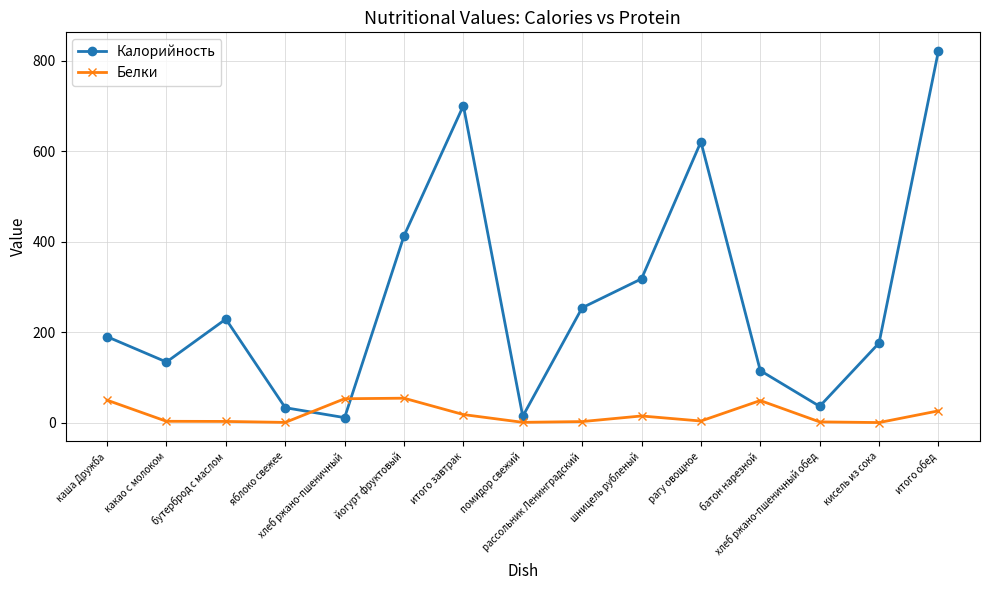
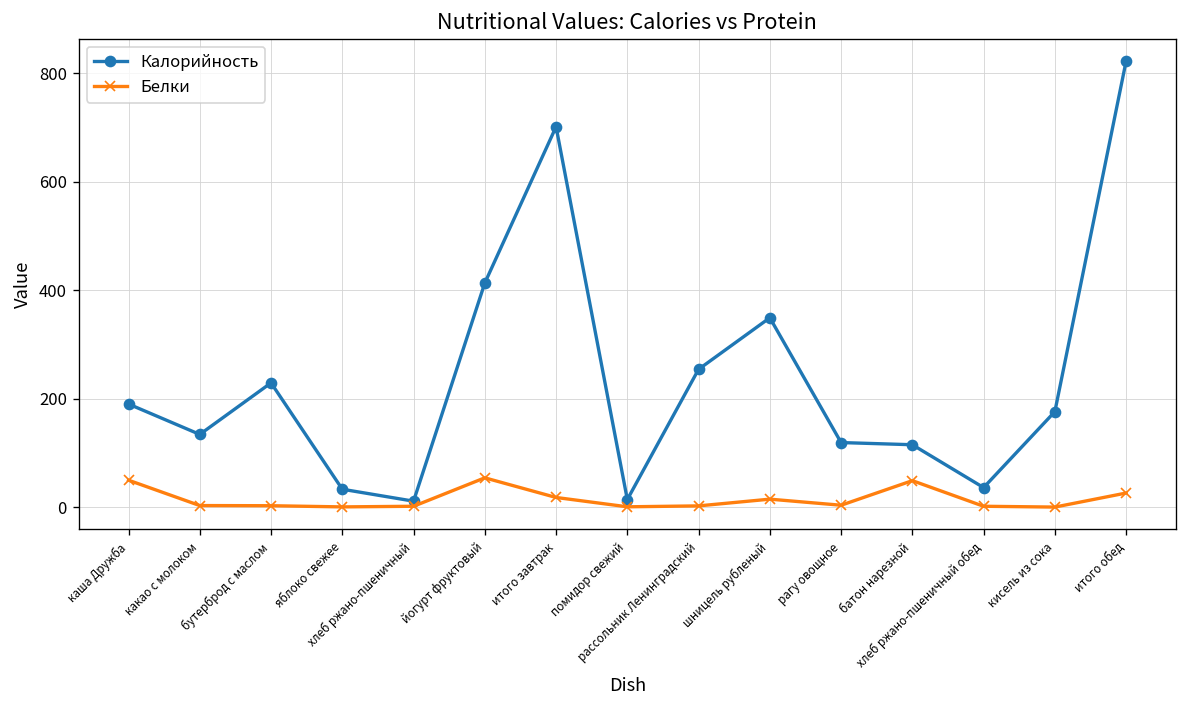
Белки, хлеб ржано-пшеничный: 50 -> 0
Калорийность, шницель рубленый: 320 -> 350
Калорийность, рагу овощное: 620 -> 120
